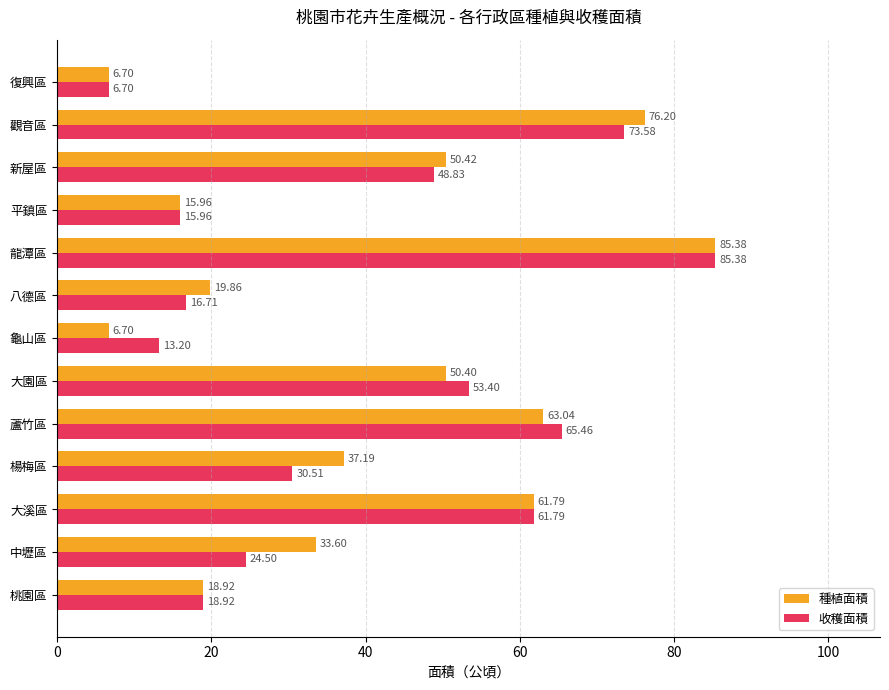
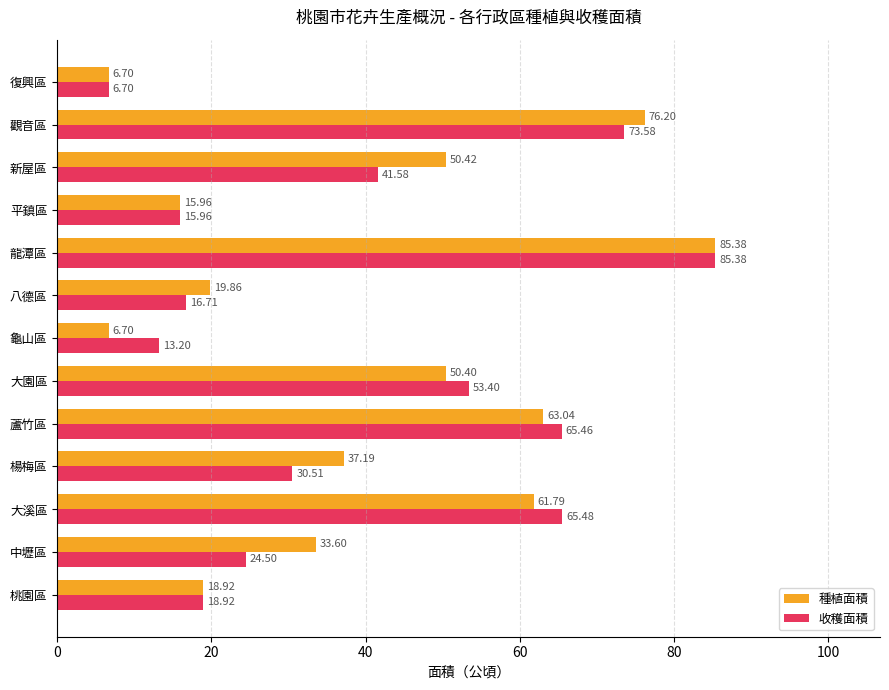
收穫面積, 新屋區: 48.83 -> 41.58
收穫面積, 大溪區: 61.79 -> 65.48
